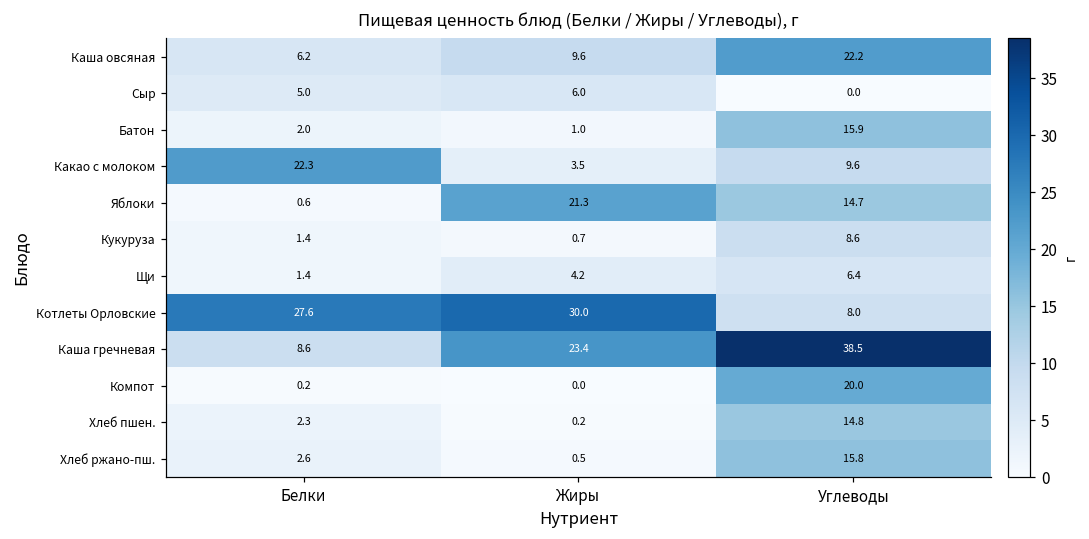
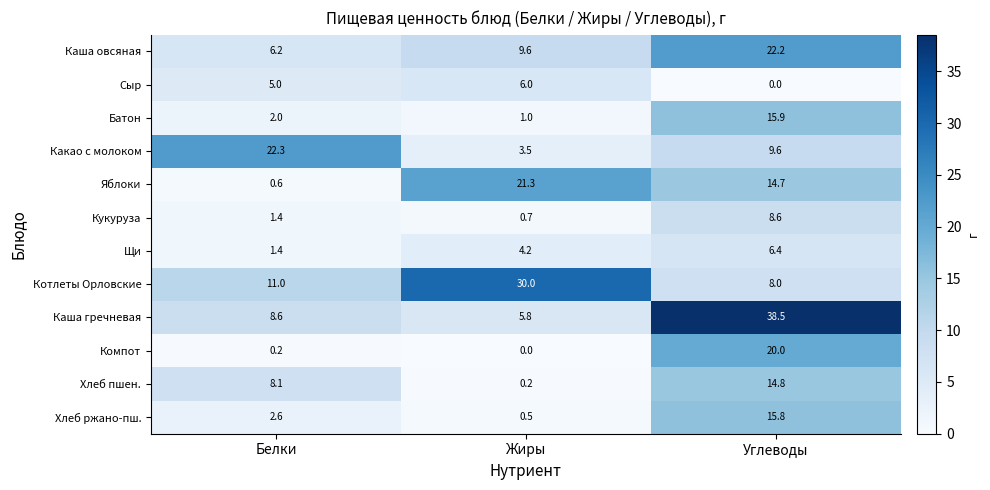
Котлеты Орловские, Белки: 27.6 -> 11.0
Каша гречневая, Жиры: 23.4 -> 5.8
Хлеб пшен., Белки: 2.3 -> 8.1
